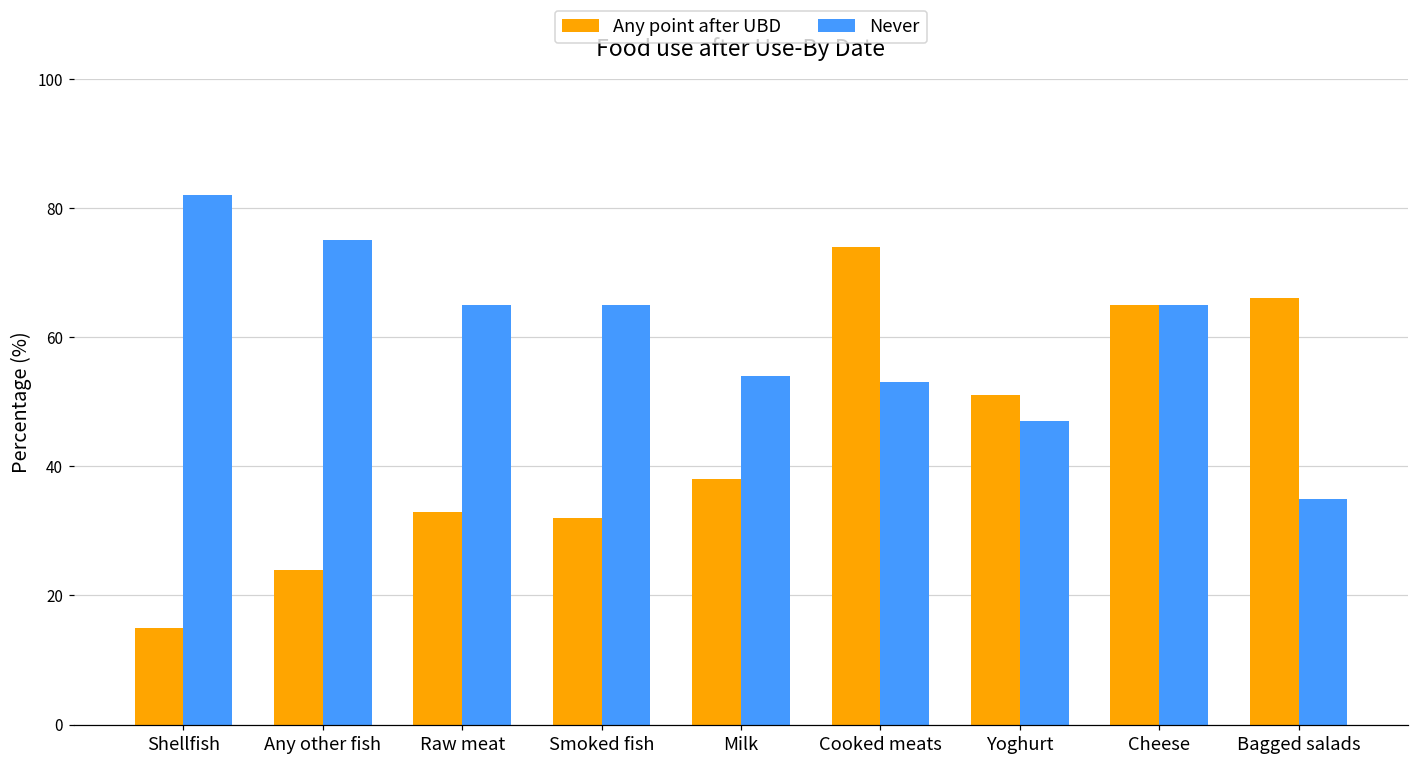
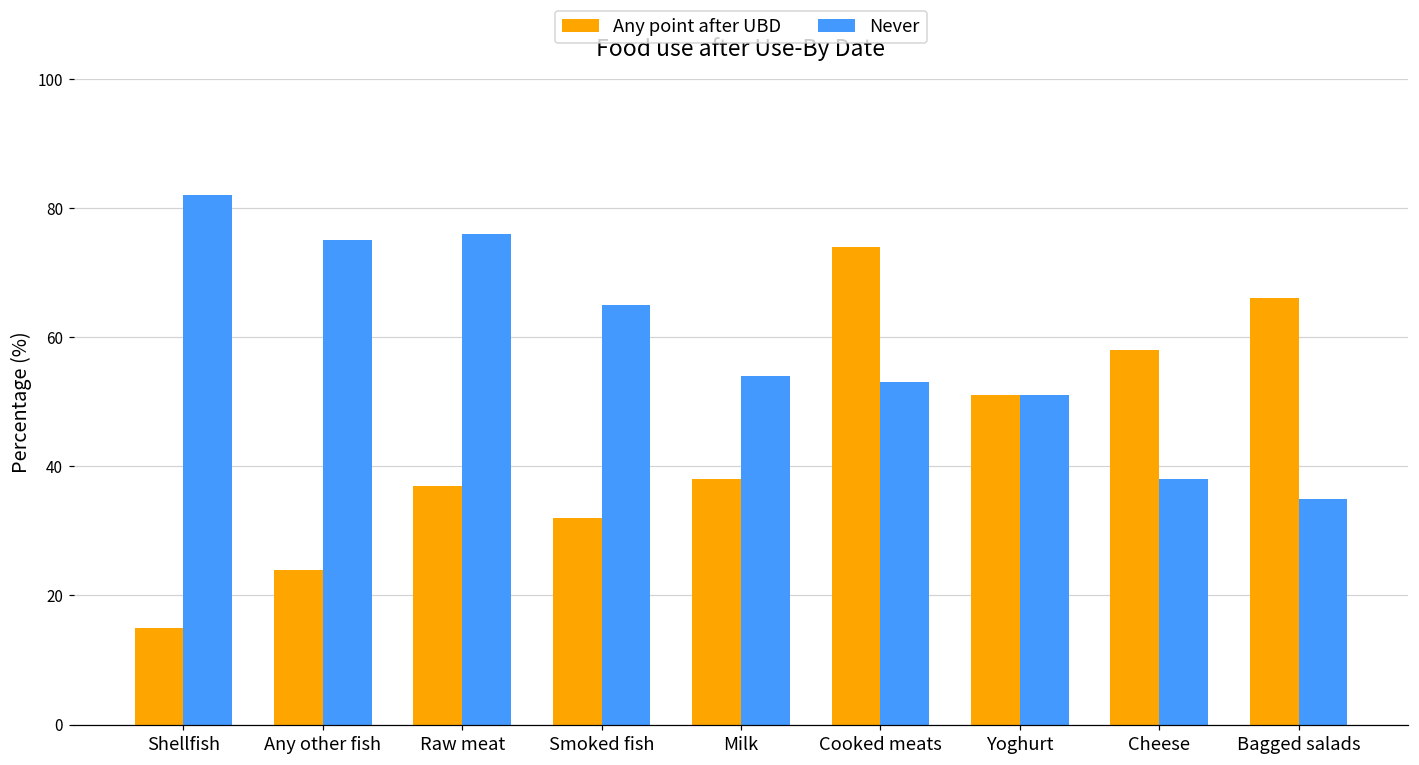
Any point after UBD, Raw meat: 33 -> 37
Never, Raw meat: 65 -> 76
Never, Yoghurt: 47 -> 51
Any point after UBD, Cheese: 65 -> 58
Never, Cheese: 65 -> 38
